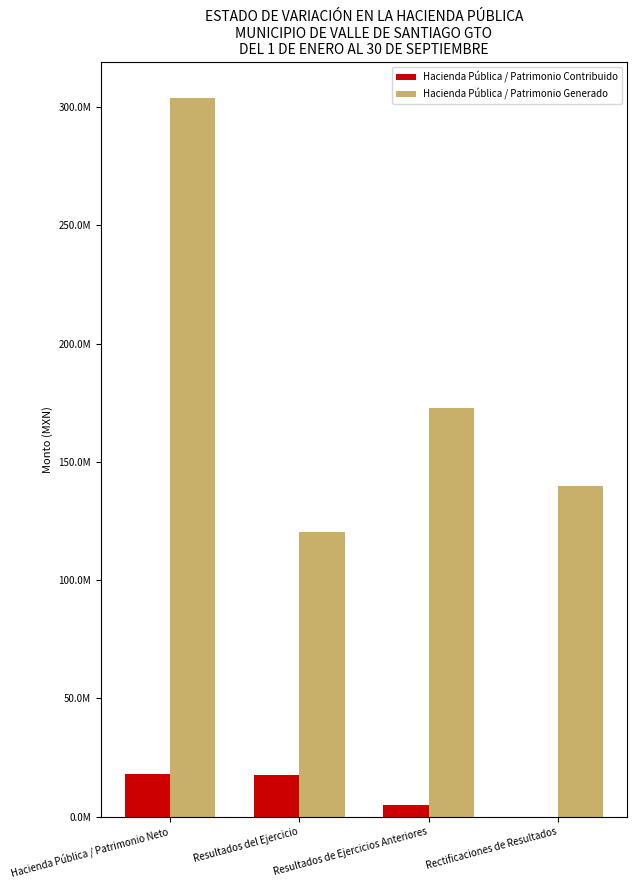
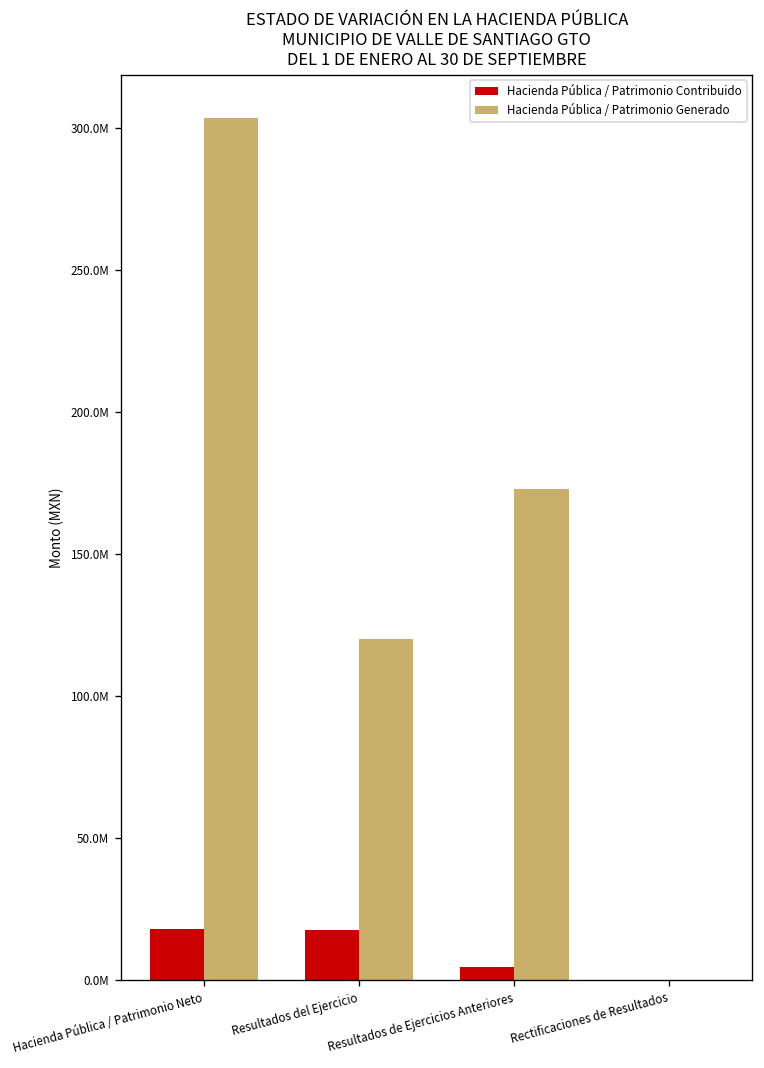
Hacienda Pública / Patrimonio Generado, Rectificaciones de Resultados: 140000000 -> 0
